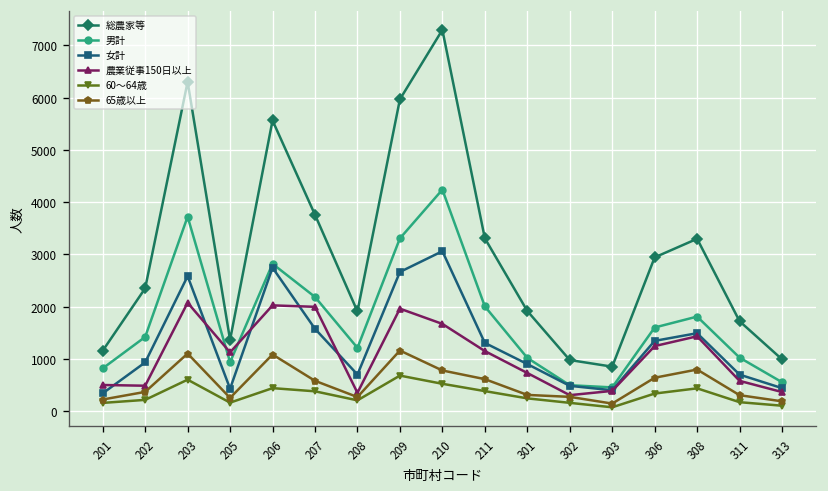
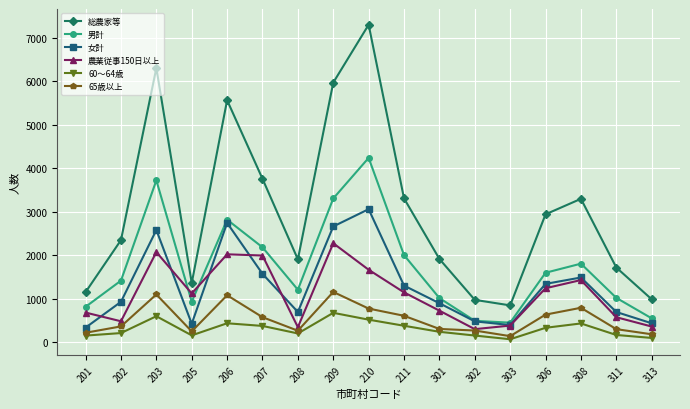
農業従事150日以上, 201: 500 -> 700
農業従事150日以上, 209: 2000 -> 2300
